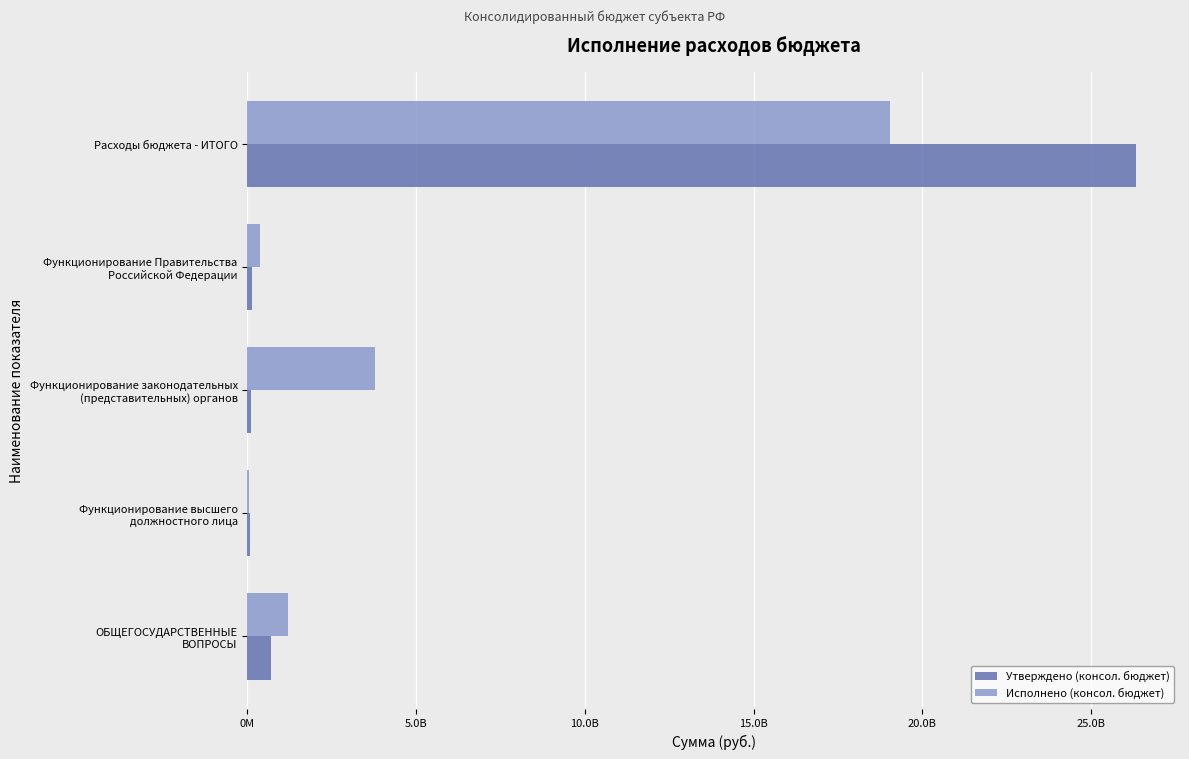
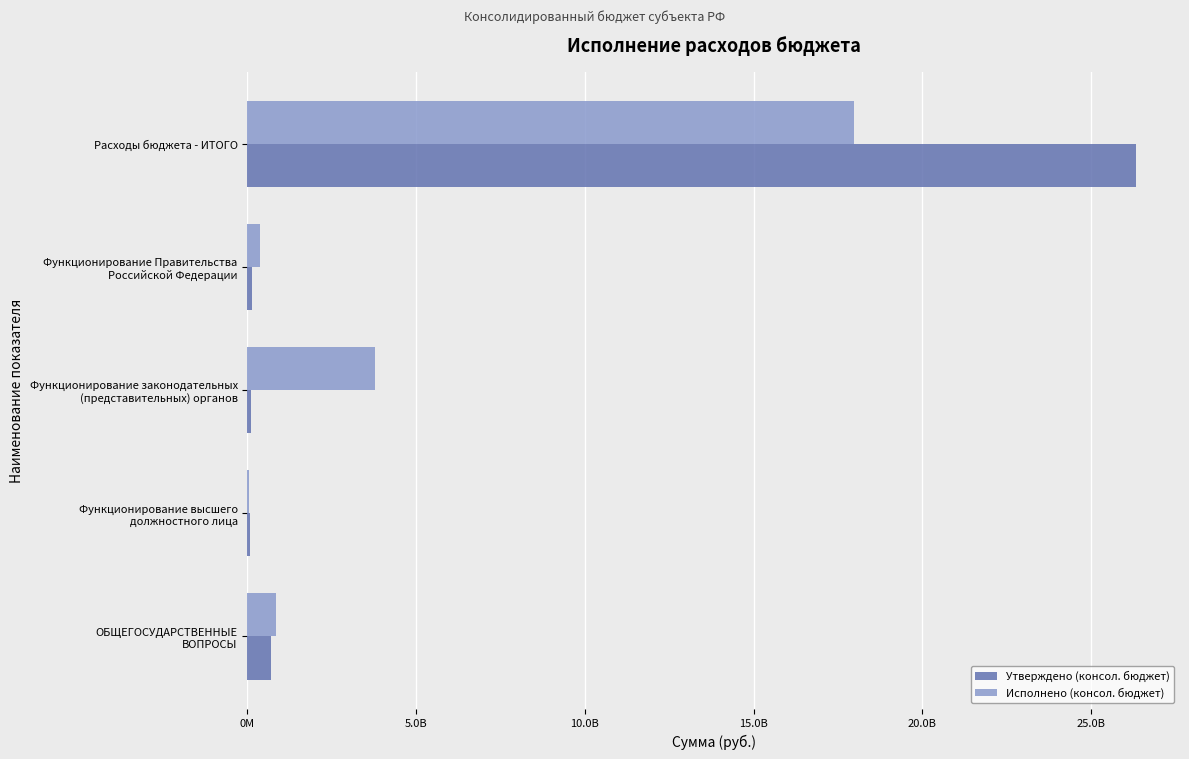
Исполнено (консол. бюджет), Расходы бюджета - ИТОГО: 19000000000 -> 18000000000
Исполнено (консол. бюджет), ОБЩЕГОСУДАРСТВЕННЫЕ ВОПРОСЫ: 1200000000 -> 900000000
